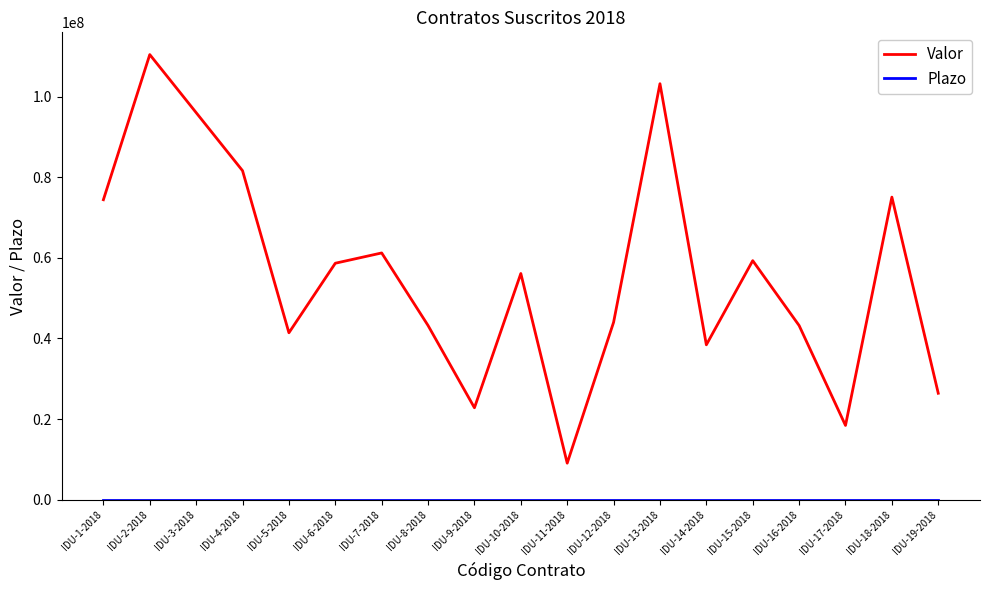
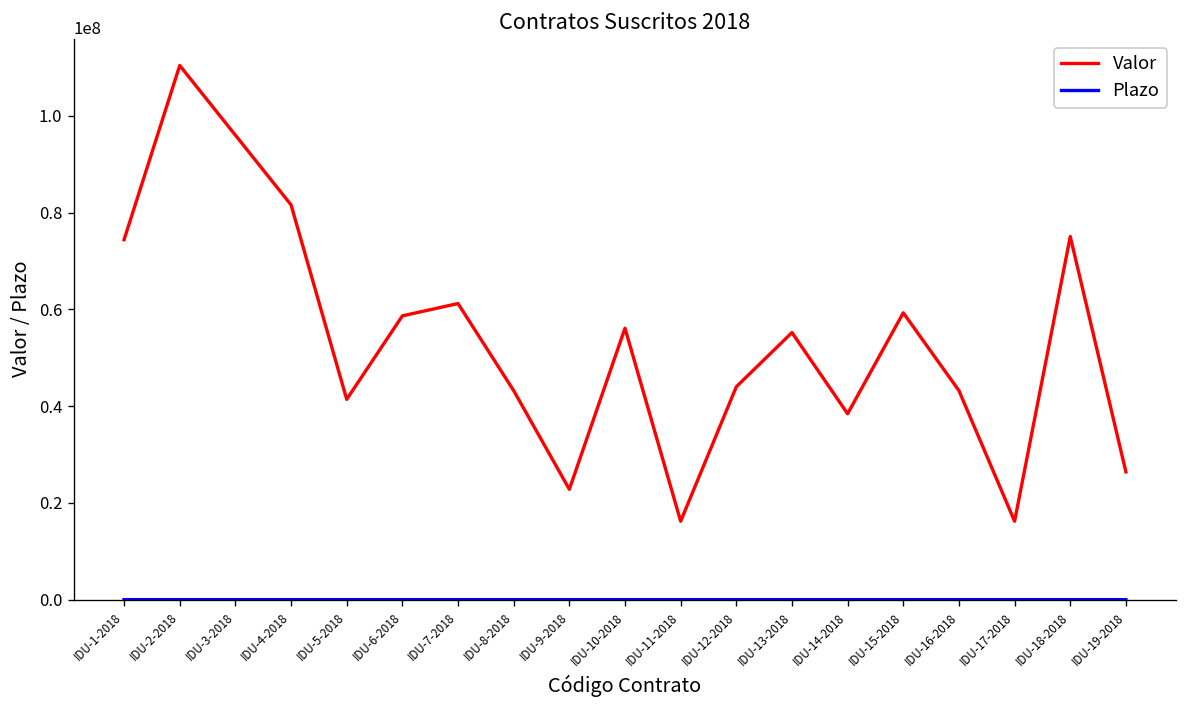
Valor, IDU-11-2018: 9000000 -> 16000000
Valor, IDU-13-2018: 103000000 -> 55000000
Valor, IDU-17-2018: 18000000 -> 16000000
